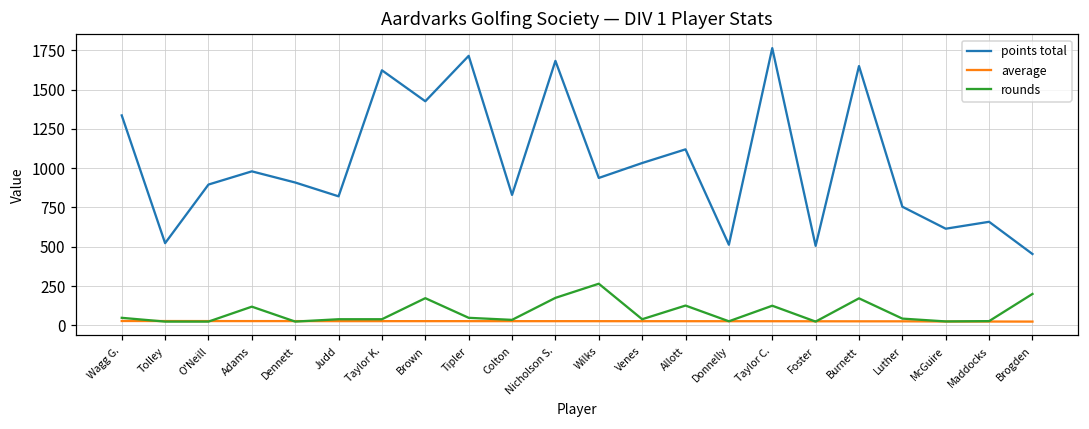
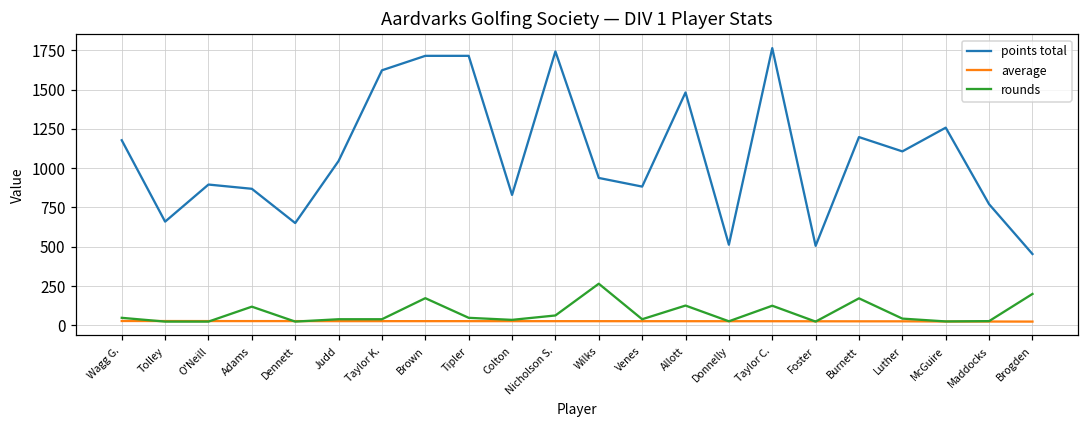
points total, Wagg G.: 1340 -> 1180
points total, Tolley: 520 -> 660
points total, Adams: 980 -> 870
points total, Dennett: 910 -> 650
points total, Judd: 820 -> 1050
points total, Brown: 1430 -> 1720
points total, Nicholson S.: 1680 -> 1740
rounds, Nicholson S.: 180 -> 60
points total, Venes: 1030 -> 880
points total, Allott: 1120 -> 1480
points total, Burnett: 1650 -> 1200
points total, Luther: 760 -> 1110
points total, McGuire: 620 -> 1260
points total, Maddocks: 660 -> 770
